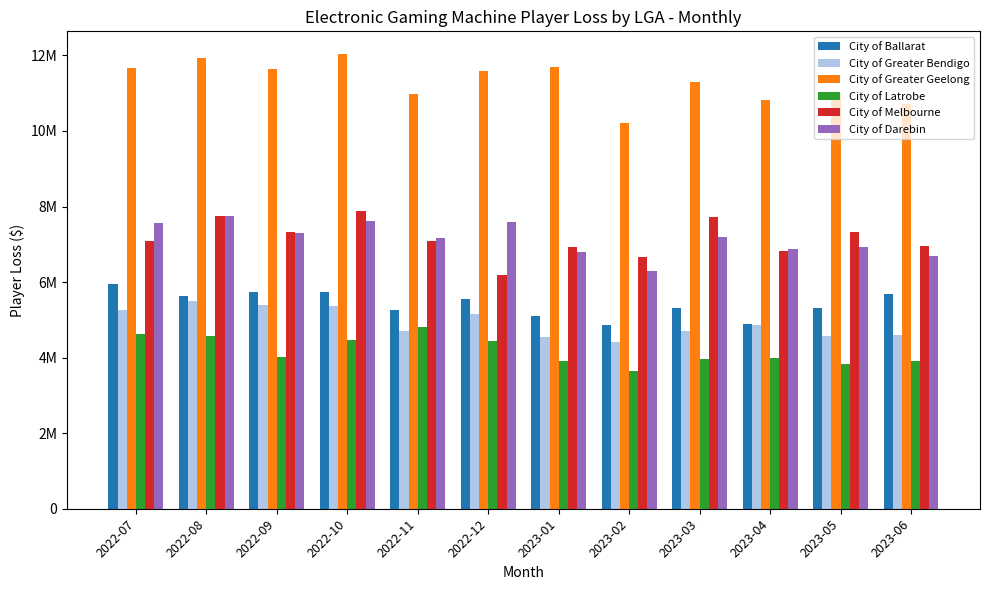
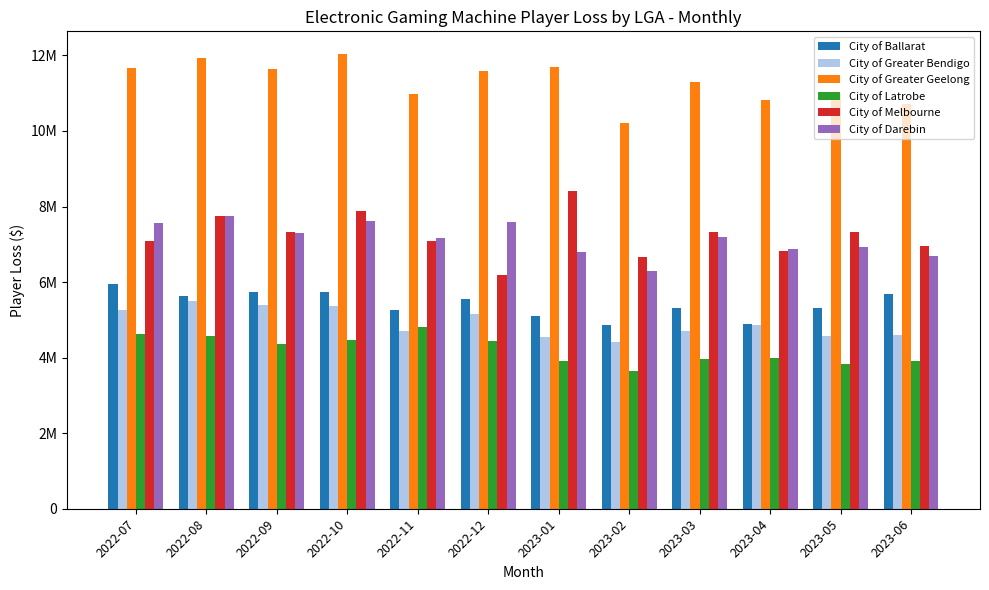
City of Latrobe, 2022-09: 4000000 -> 4400000
City of Melbourne, 2023-01: 6900000 -> 8400000
City of Melbourne, 2023-03: 7700000 -> 7300000
